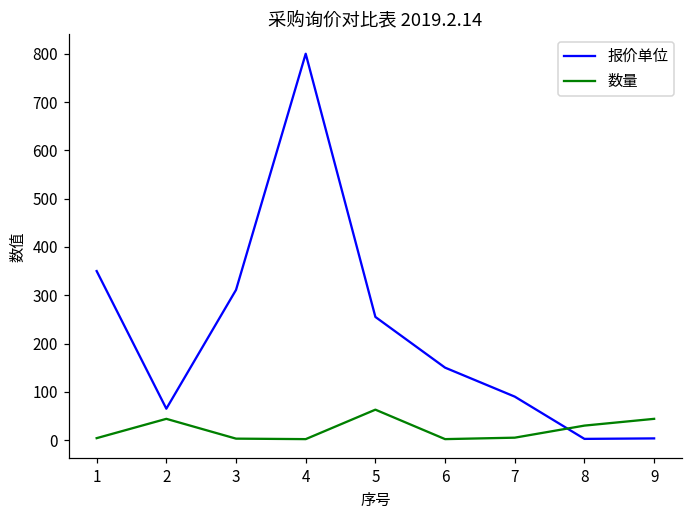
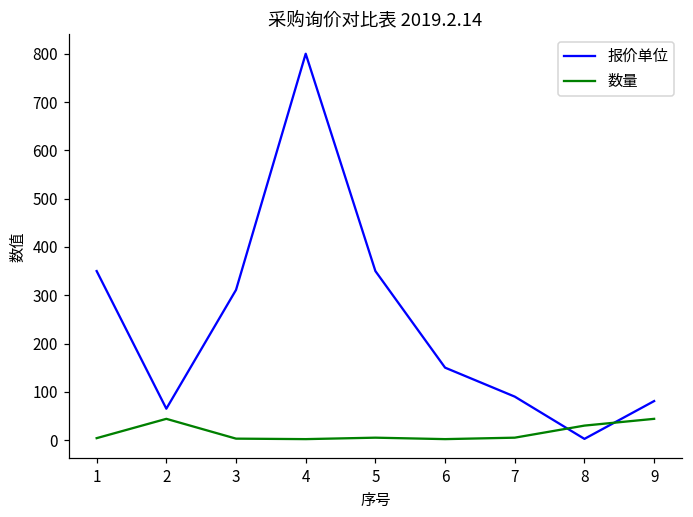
报价单位, 5: 260 -> 350
数量, 5: 60 -> 10
报价单位, 9: 0 -> 80
